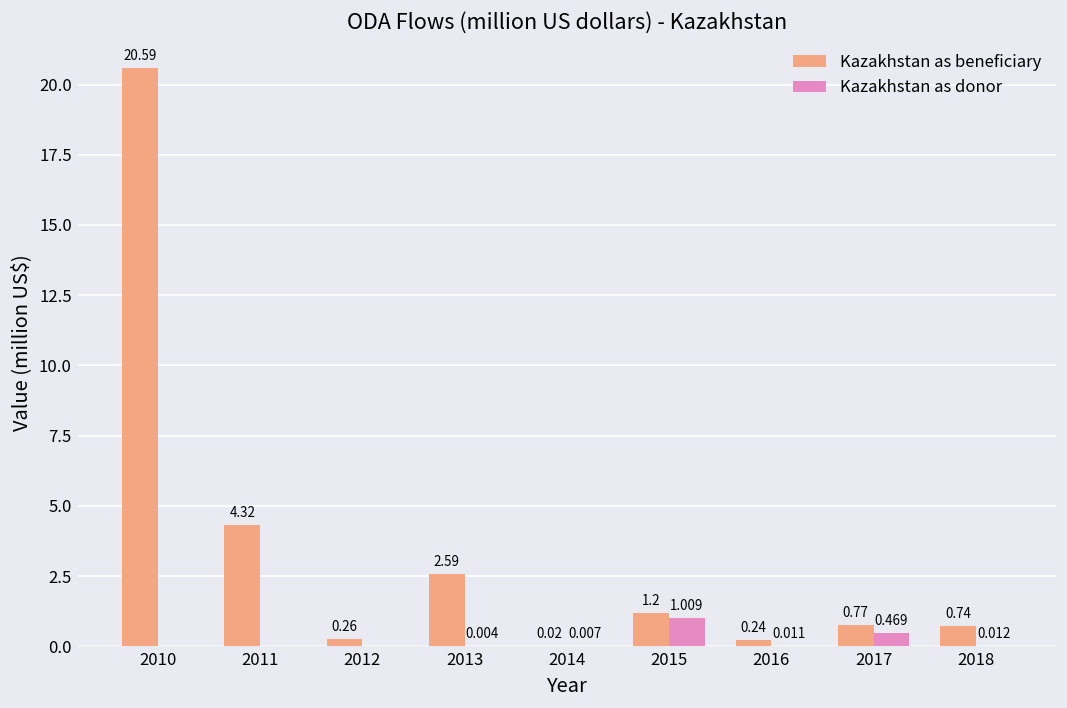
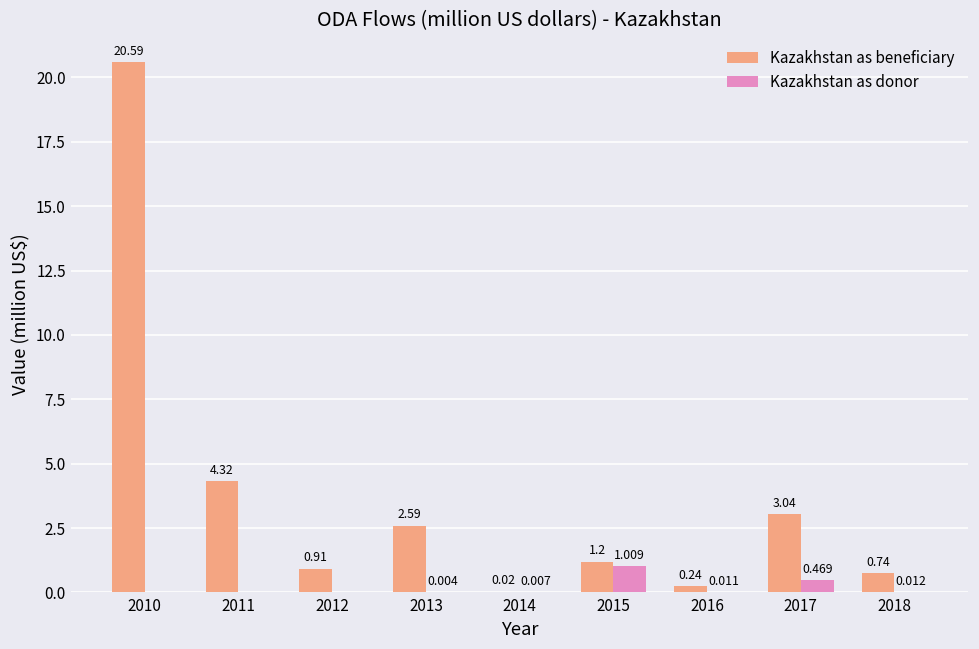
Kazakhstan as beneficiary, 2012: 0.26 -> 0.91
Kazakhstan as beneficiary, 2017: 0.77 -> 3.04
